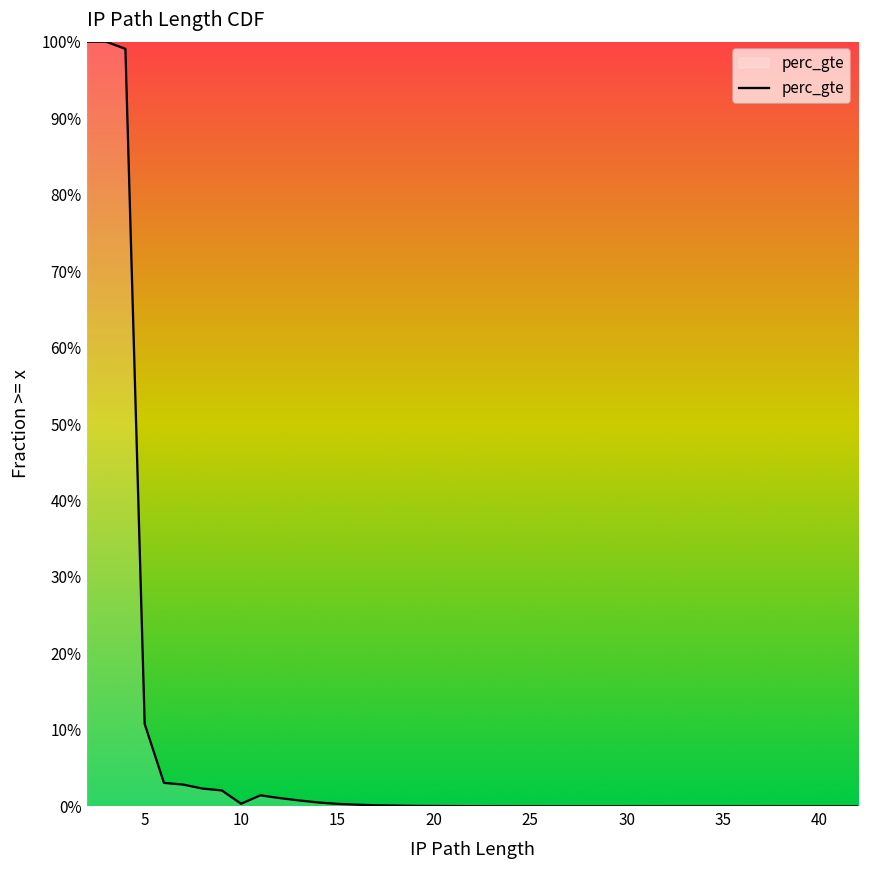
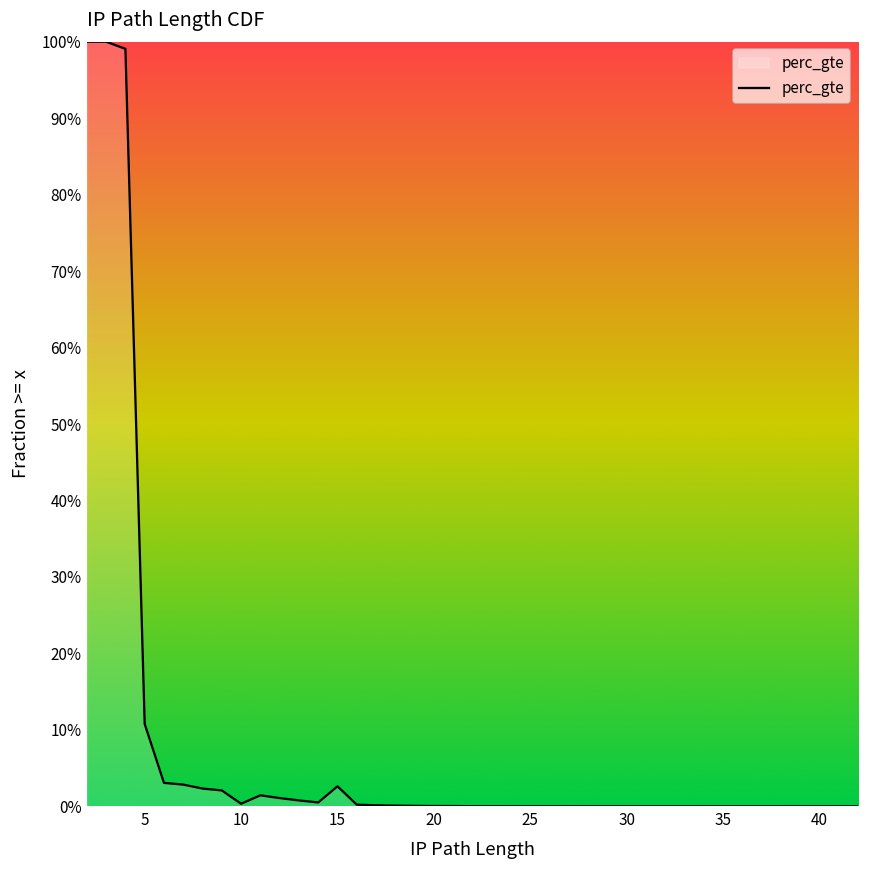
15: 0% -> 3%
